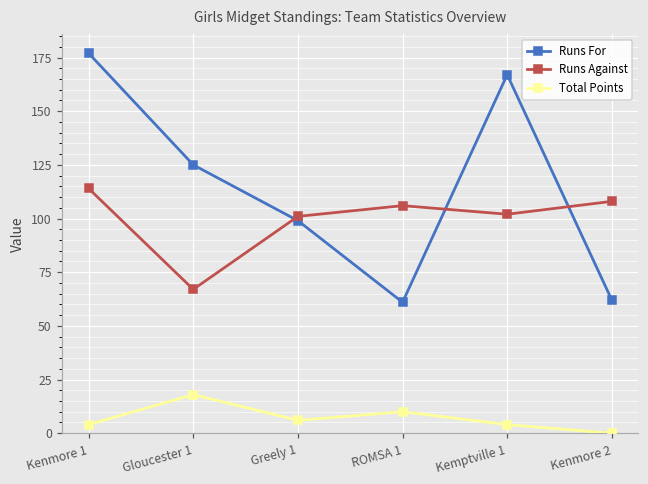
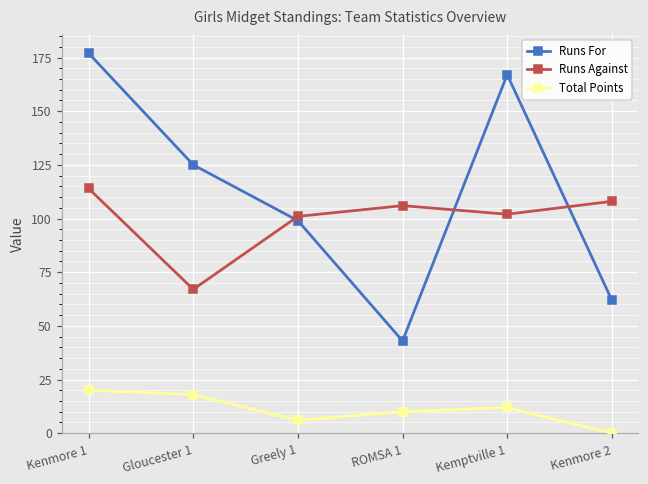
Total Points, Kenmore 1: 4 -> 20
Runs For, ROMSA 1: 61 -> 43
Total Points, Kemptville 1: 4 -> 12
